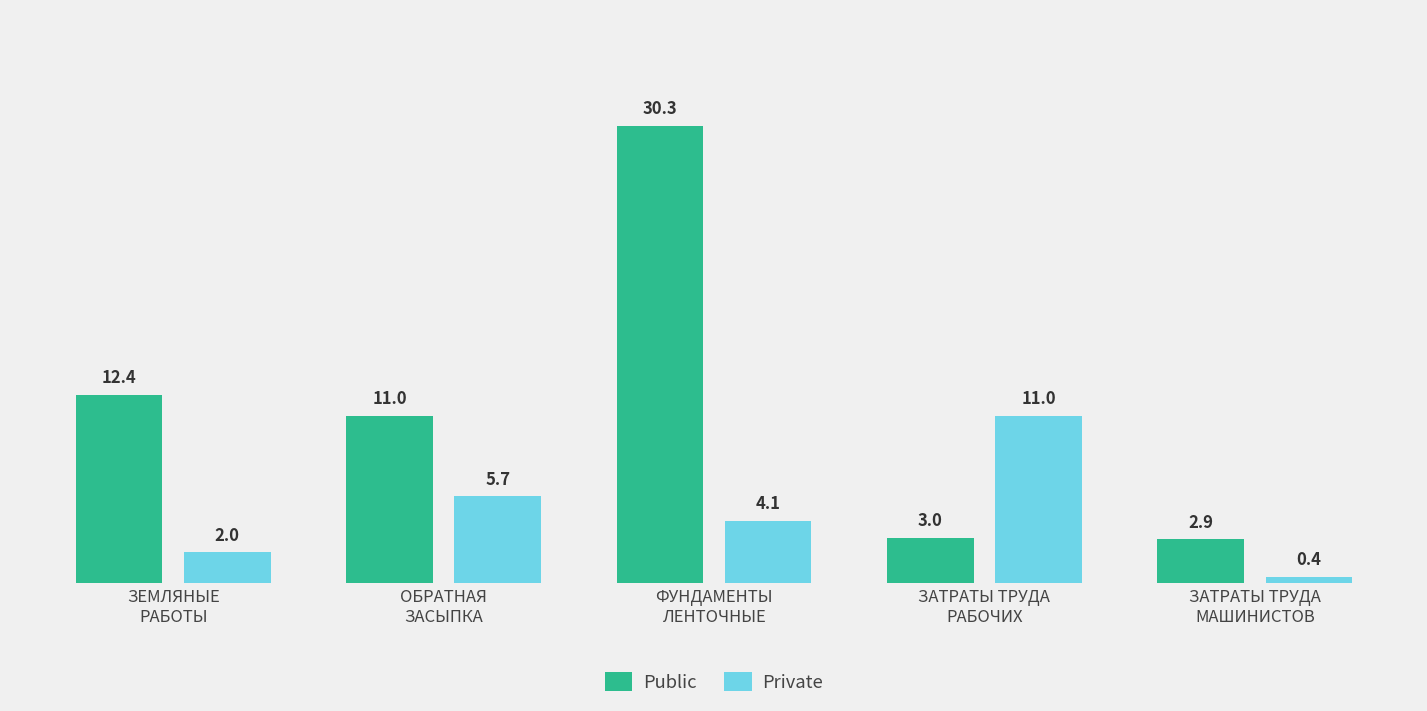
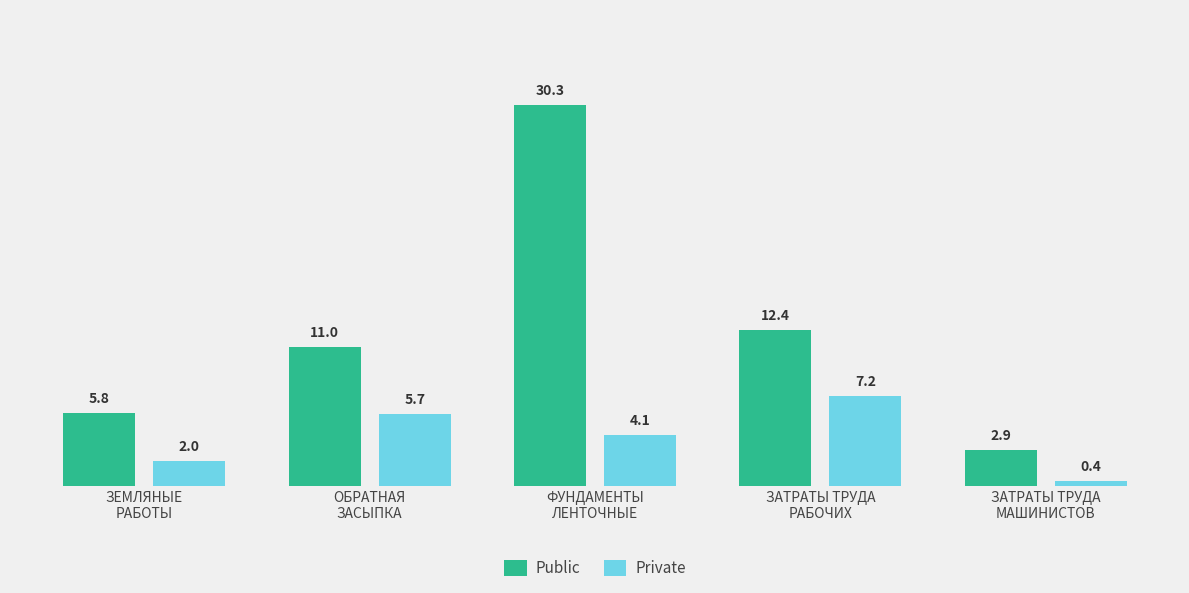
Public, ЗЕМЛЯНЫЕ РАБОТЫ: 12.4 -> 5.8
Public, ЗАТРАТЫ ТРУДА РАБОЧИХ: 3.0 -> 12.4
Private, ЗАТРАТЫ ТРУДА РАБОЧИХ: 11.0 -> 7.2
